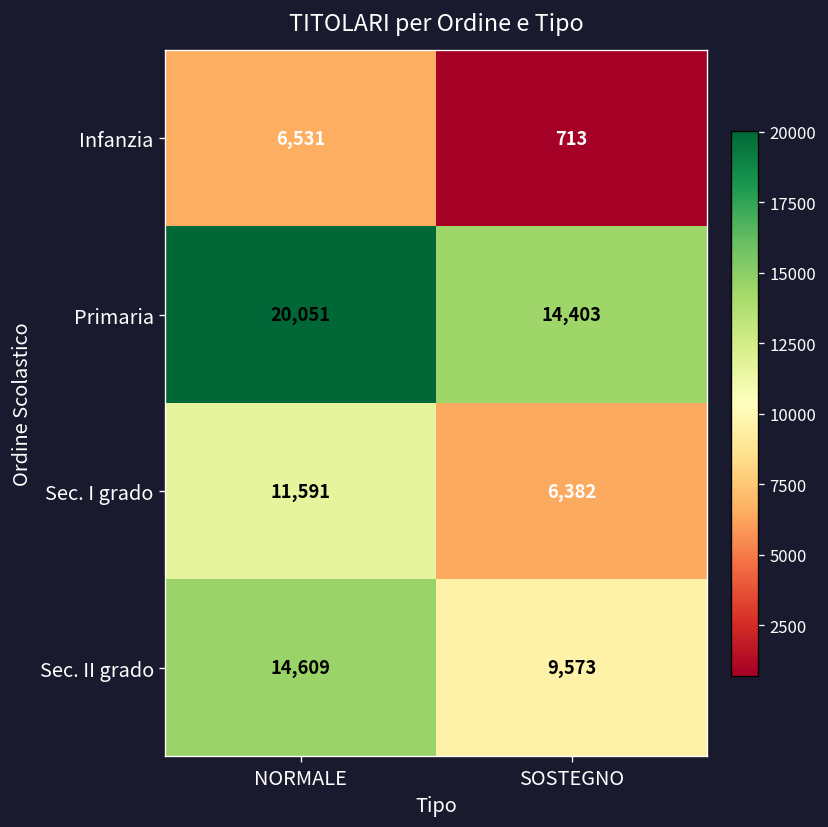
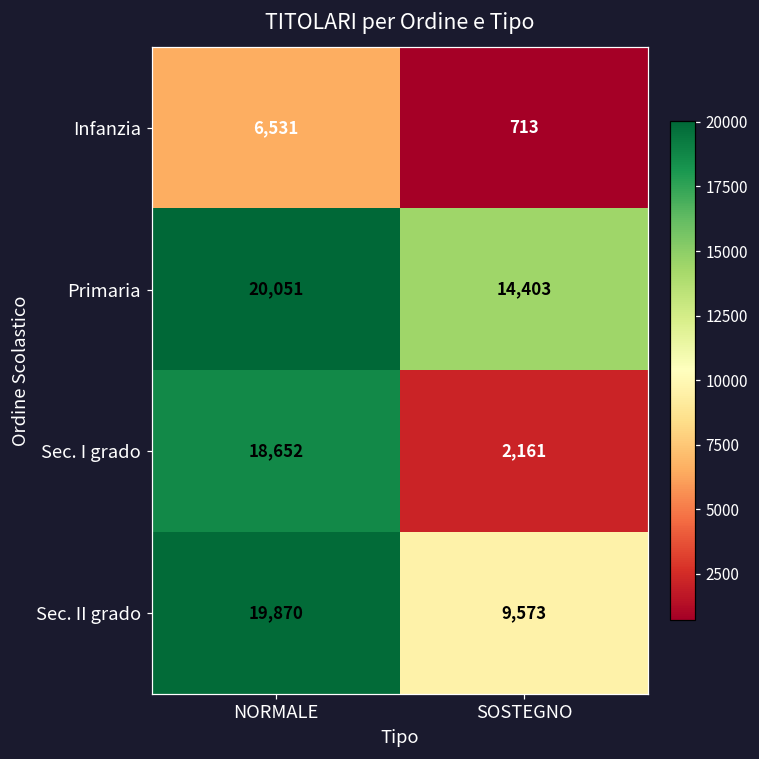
Sec. I grado, NORMALE: 11,591 -> 18,652
Sec. I grado, SOSTEGNO: 6,382 -> 2,161
Sec. II grado, NORMALE: 14,609 -> 19,870
